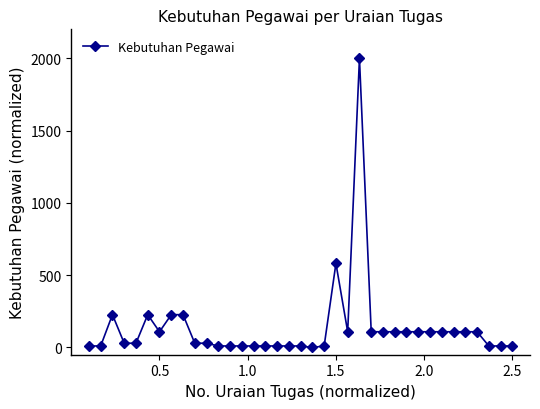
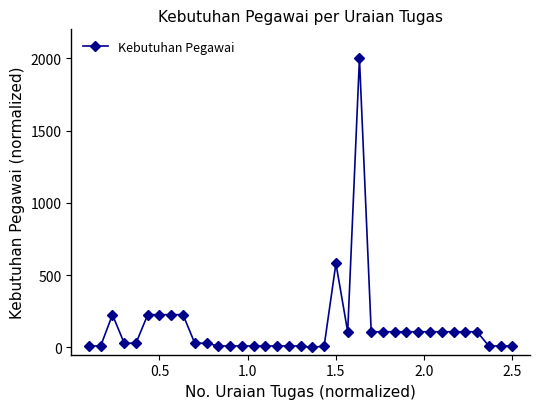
0.5: 110 -> 230
